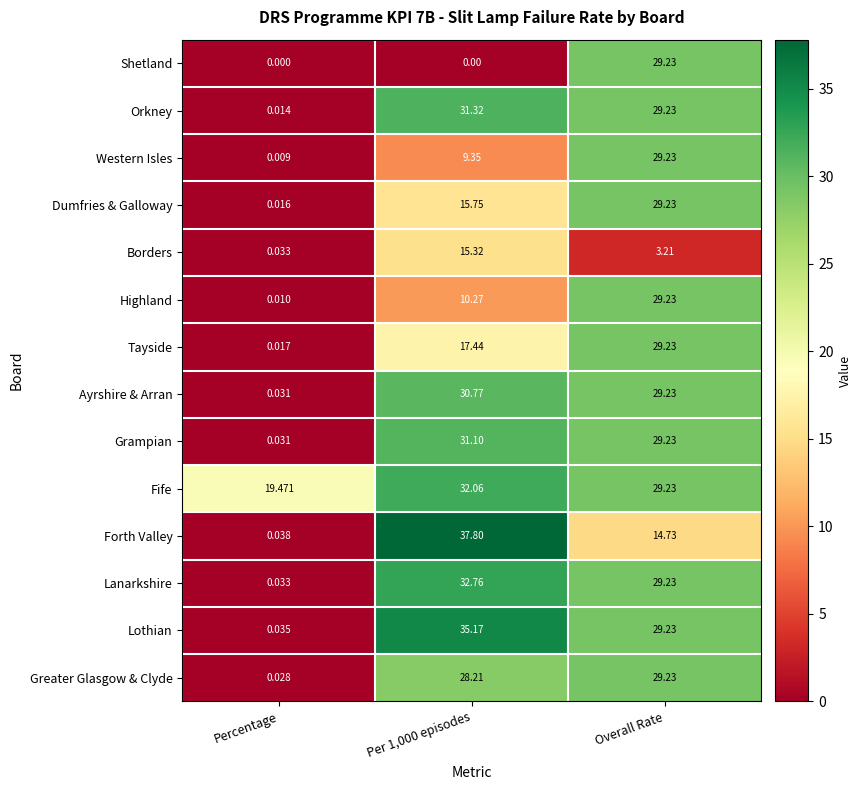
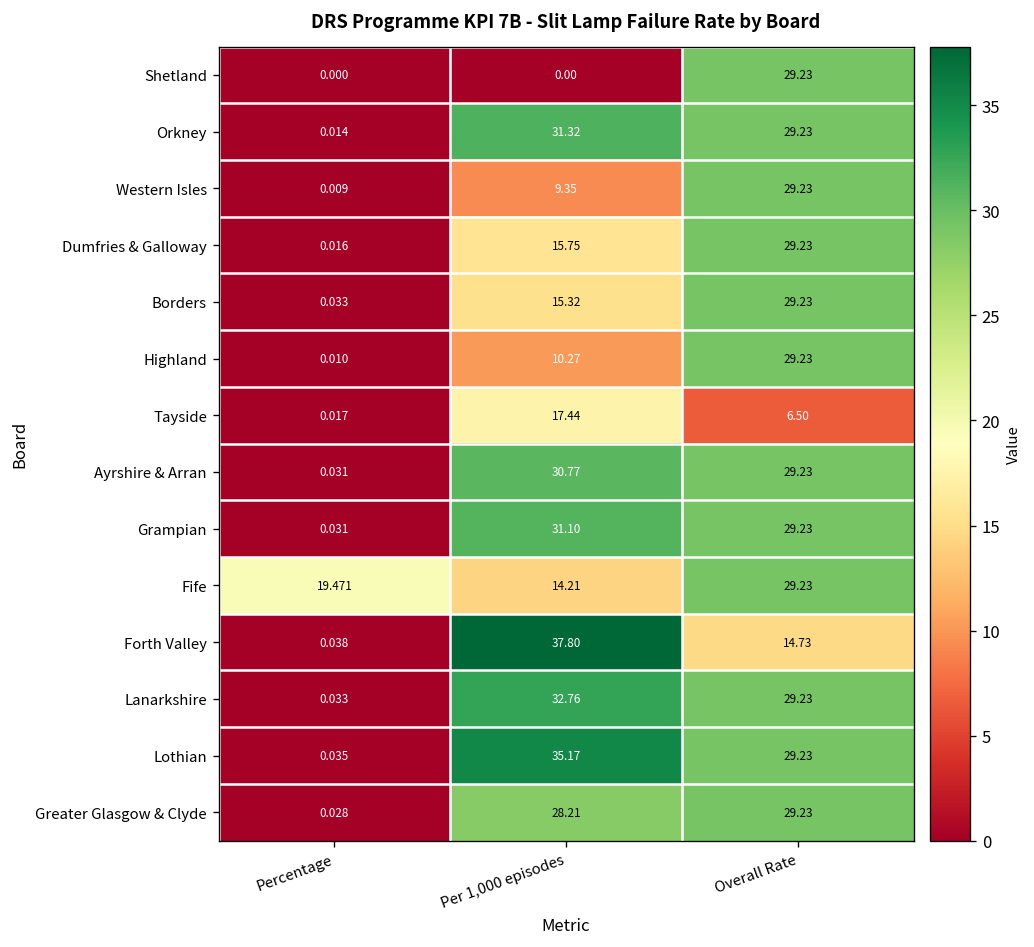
Borders, Overall Rate: 3.21 -> 29.23
Tayside, Overall Rate: 29.23 -> 6.50
Fife, Per 1,000 episodes: 32.06 -> 14.21
